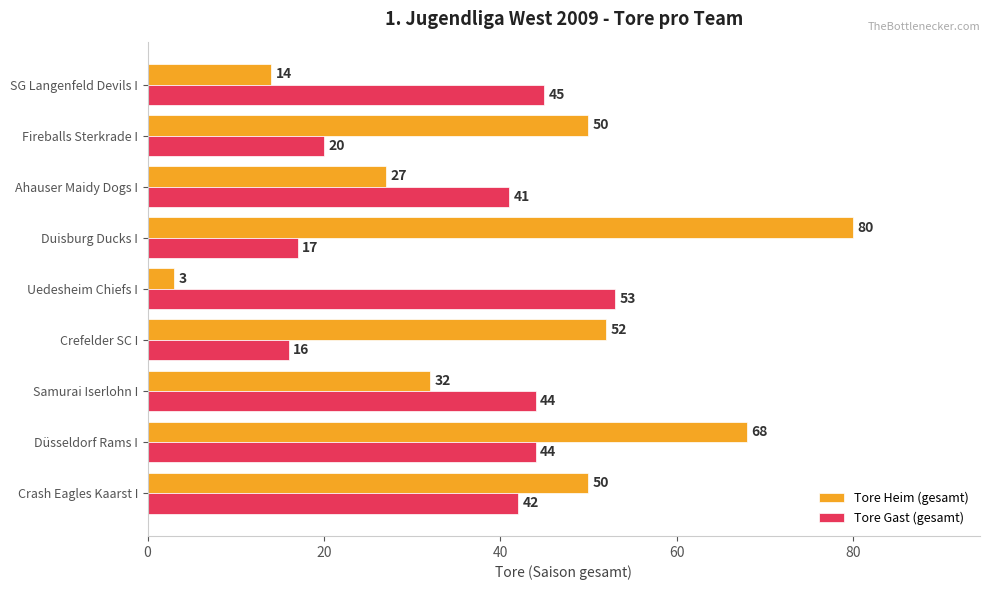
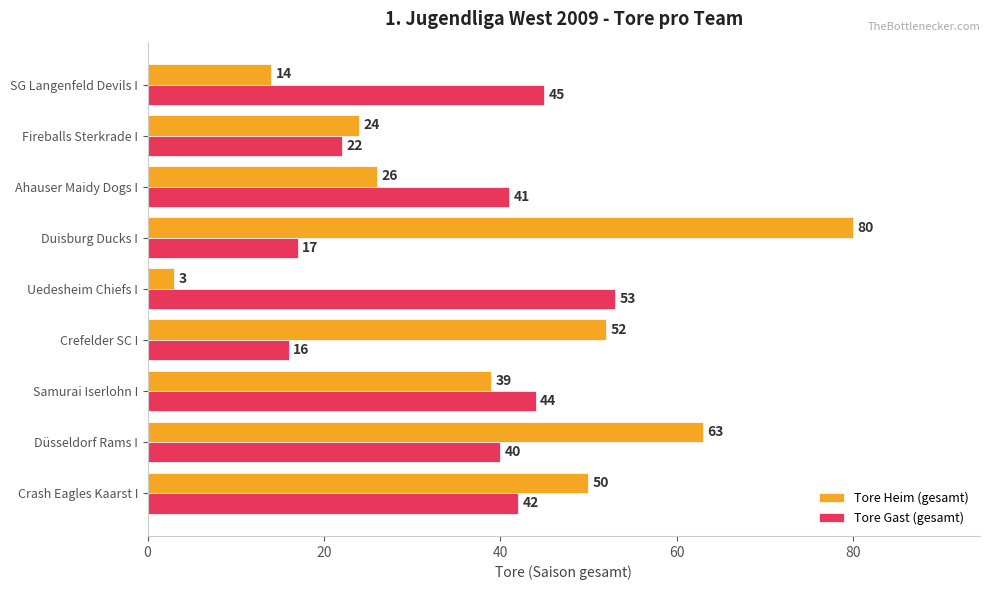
Tore Heim (gesamt), Fireballs Sterkrade I: 50 -> 24
Tore Gast (gesamt), Fireballs Sterkrade I: 20 -> 22
Tore Heim (gesamt), Ahauser Maidy Dogs I: 27 -> 26
Tore Heim (gesamt), Samurai Iserlohn I: 32 -> 39
Tore Heim (gesamt), Düsseldorf Rams I: 68 -> 63
Tore Gast (gesamt), Düsseldorf Rams I: 44 -> 40
